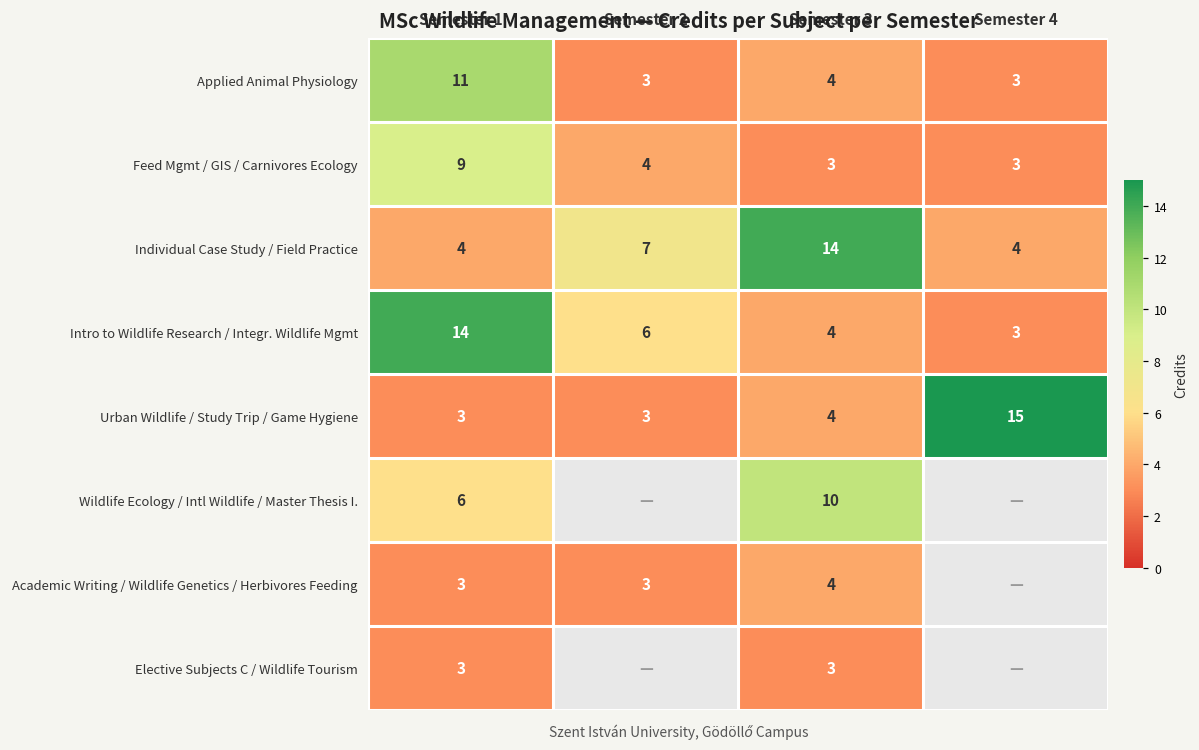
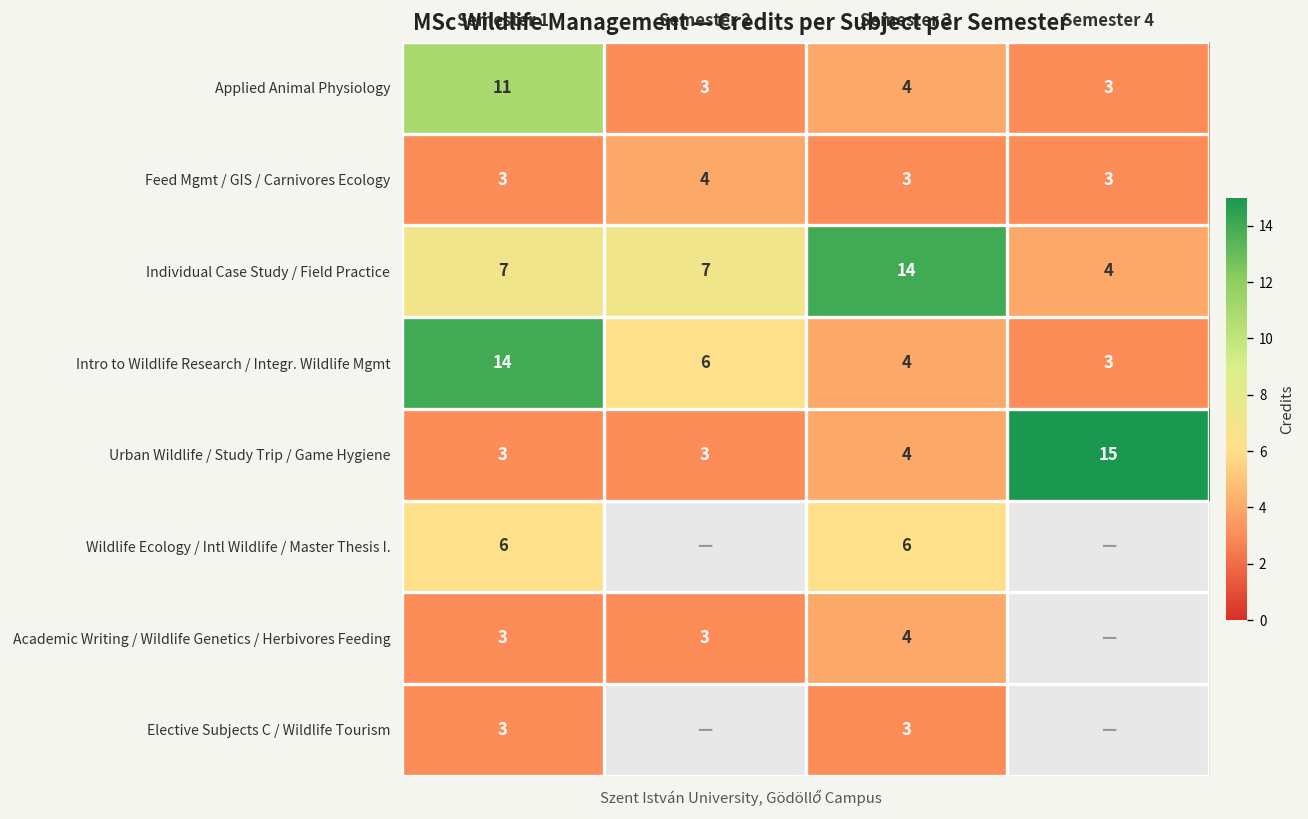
Feed Mgmt / GIS / Carnivores Ecology, Semester 1: 9 -> 3
Individual Case Study / Field Practice, Semester 1: 4 -> 7
Wildlife Ecology / Intl Wildlife / Master Thesis I., Semester 3: 10 -> 6
